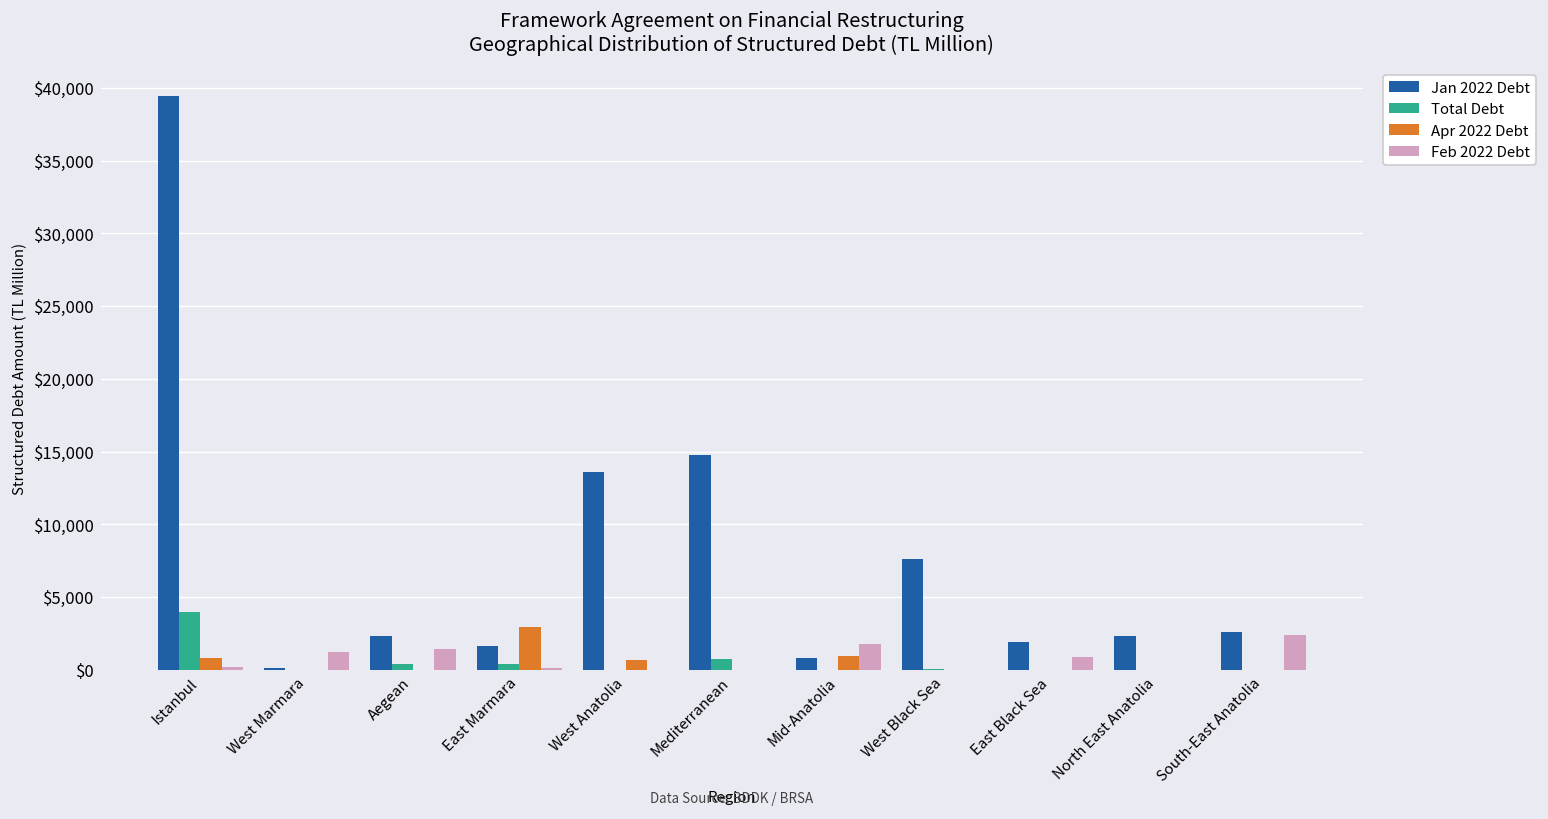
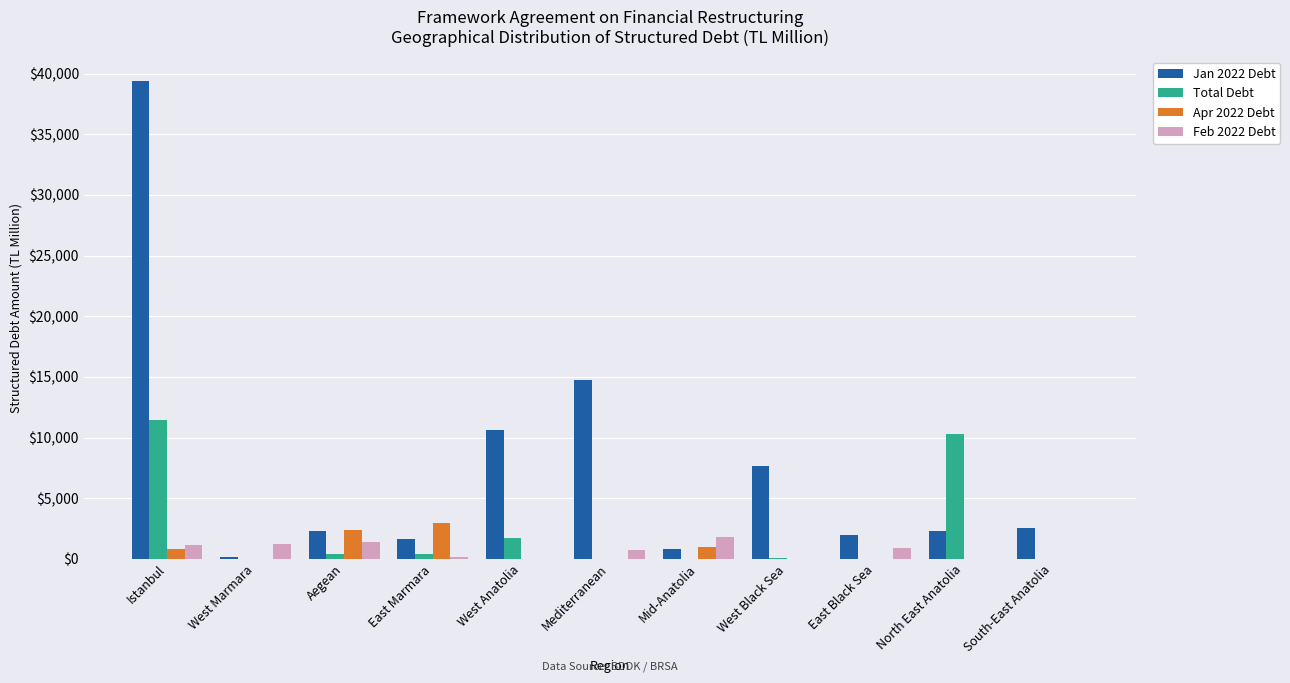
Total Debt, Istanbul: $4,000 -> $11,400
Feb 2022 Debt, Istanbul: $200 -> $1,200
Apr 2022 Debt, Aegean: $0 -> $2,400
Jan 2022 Debt, West Anatolia: $13,600 -> $10,600
Total Debt, West Anatolia: $0 -> $1,700
Apr 2022 Debt, West Anatolia: $700 -> $0
Total Debt, Mediterranean: $800 -> $0
Feb 2022 Debt, Mediterranean: $0 -> $800
Total Debt, North East Anatolia: $0 -> $10,300
Feb 2022 Debt, South-East Anatolia: $2,400 -> $0
